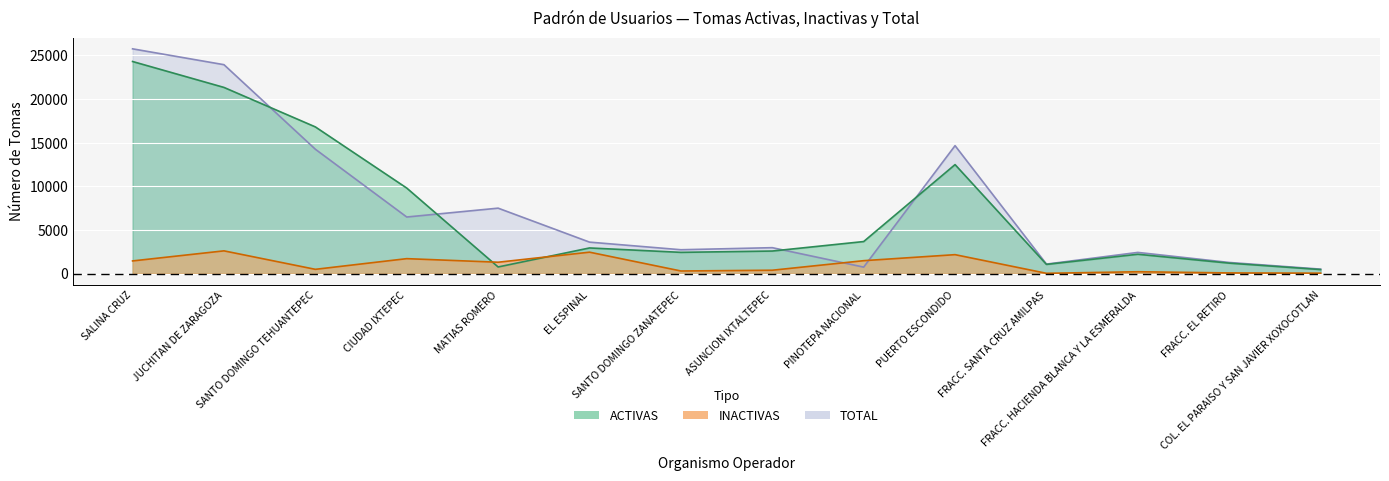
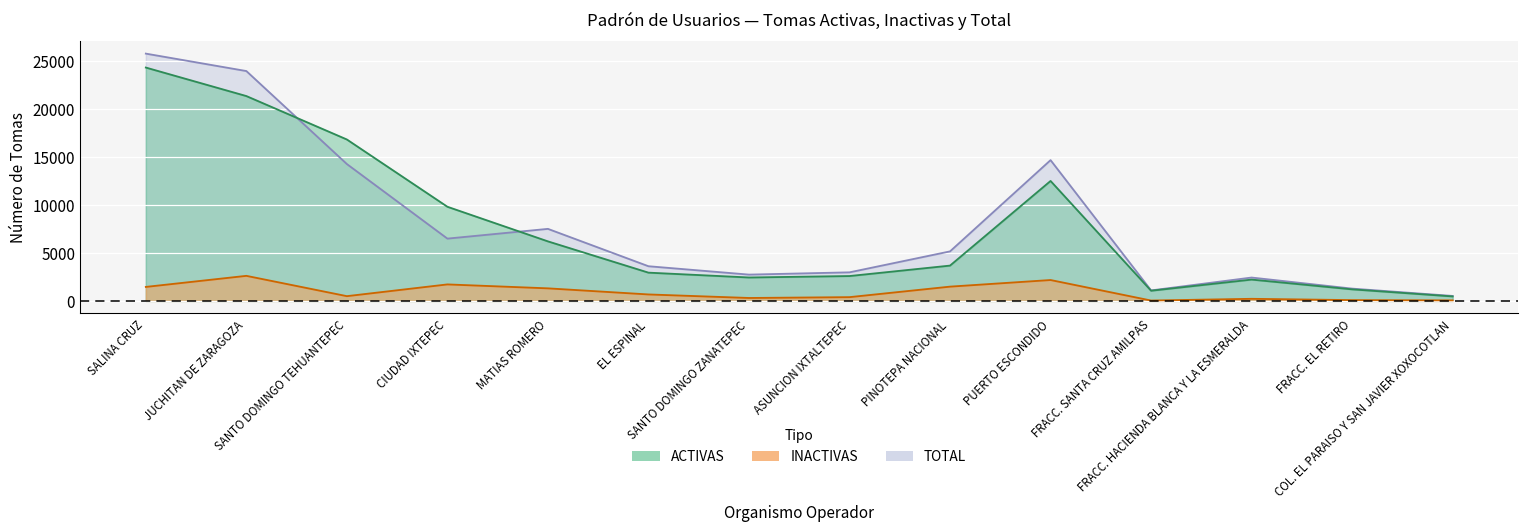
ACTIVAS, MATIAS ROMERO: 1000 -> 6000
INACTIVAS, EL ESPINAL: 2000 -> 1000
TOTAL, PINOTEPA NACIONAL: 1000 -> 5000
